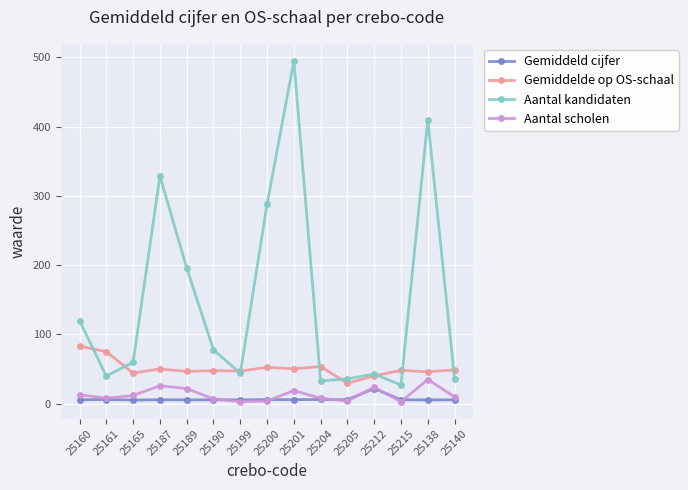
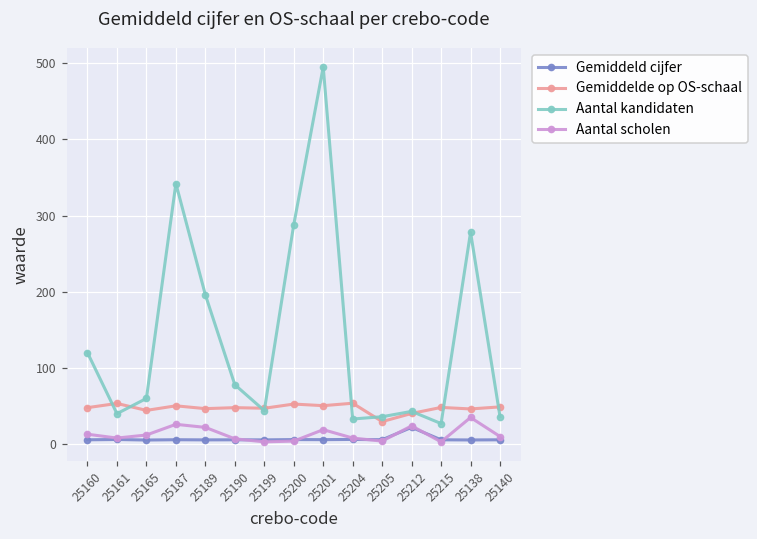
Gemiddelde op OS-schaal, 25160: 80 -> 50
Gemiddelde op OS-schaal, 25161: 80 -> 50
Aantal kandidaten, 25187: 330 -> 340
Aantal kandidaten, 25138: 410 -> 280
